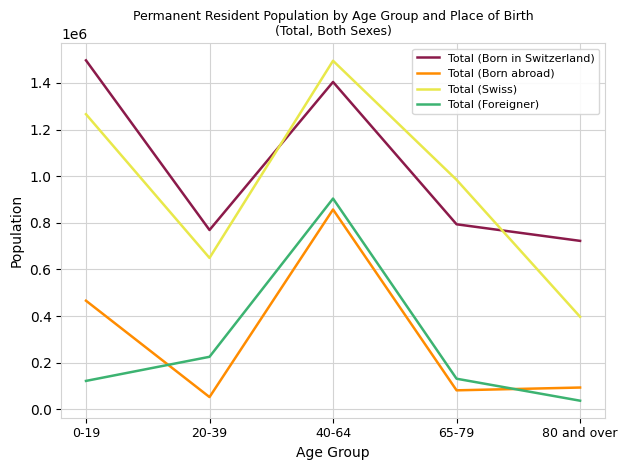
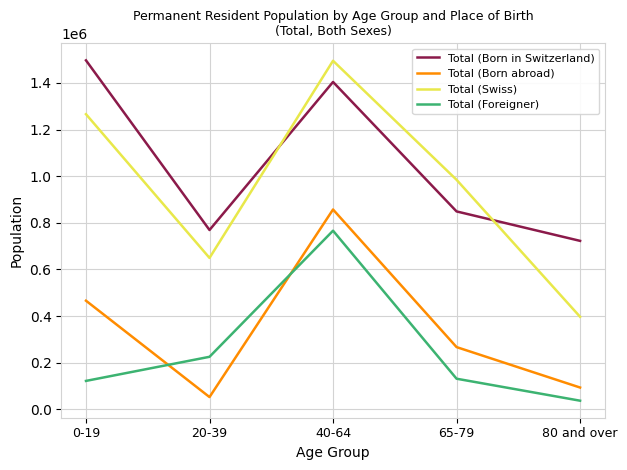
Total (Foreigner), 40-64: 900000 -> 770000
Total (Born in Switzerland), 65-79: 790000 -> 850000
Total (Born abroad), 65-79: 80000 -> 270000
